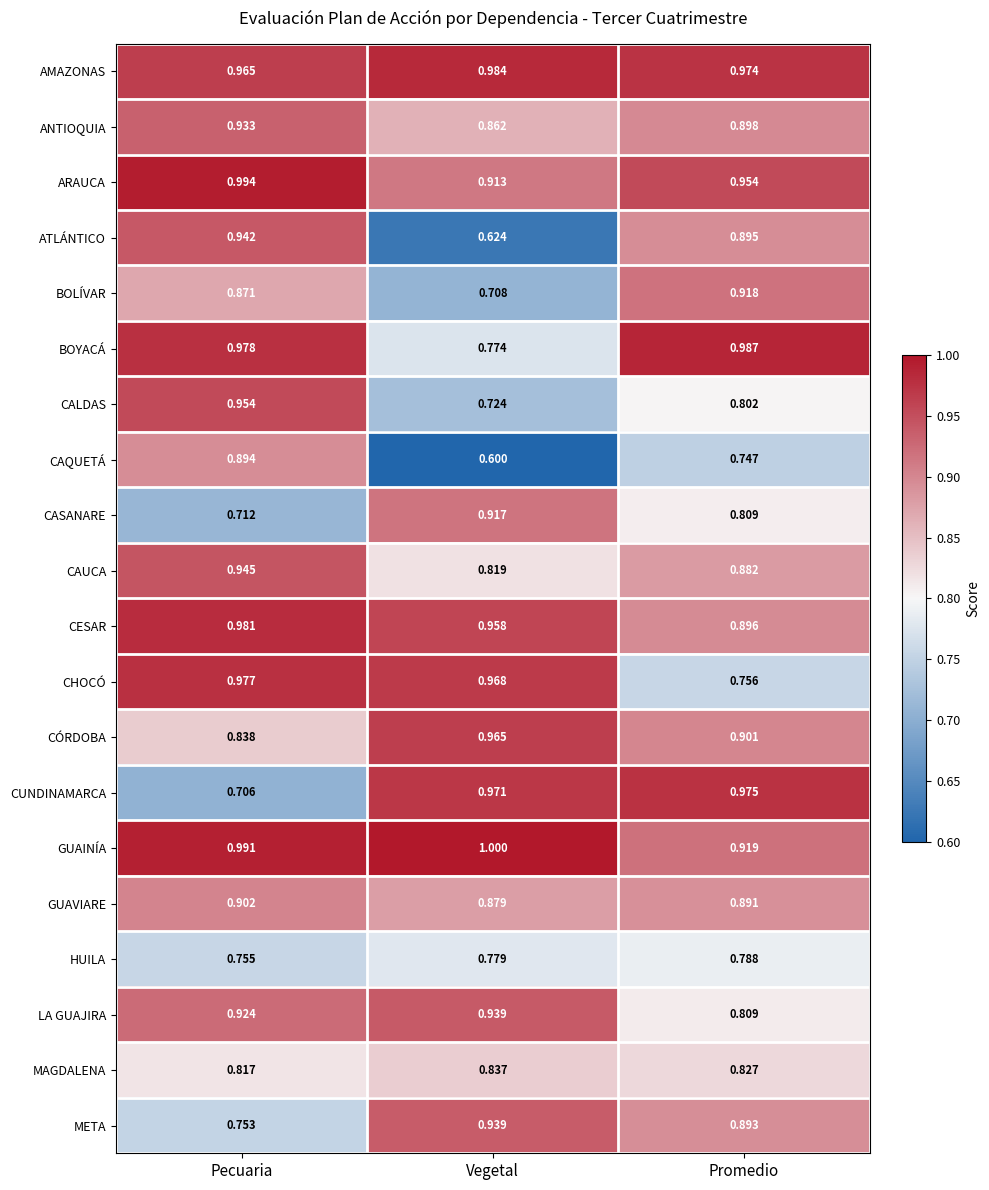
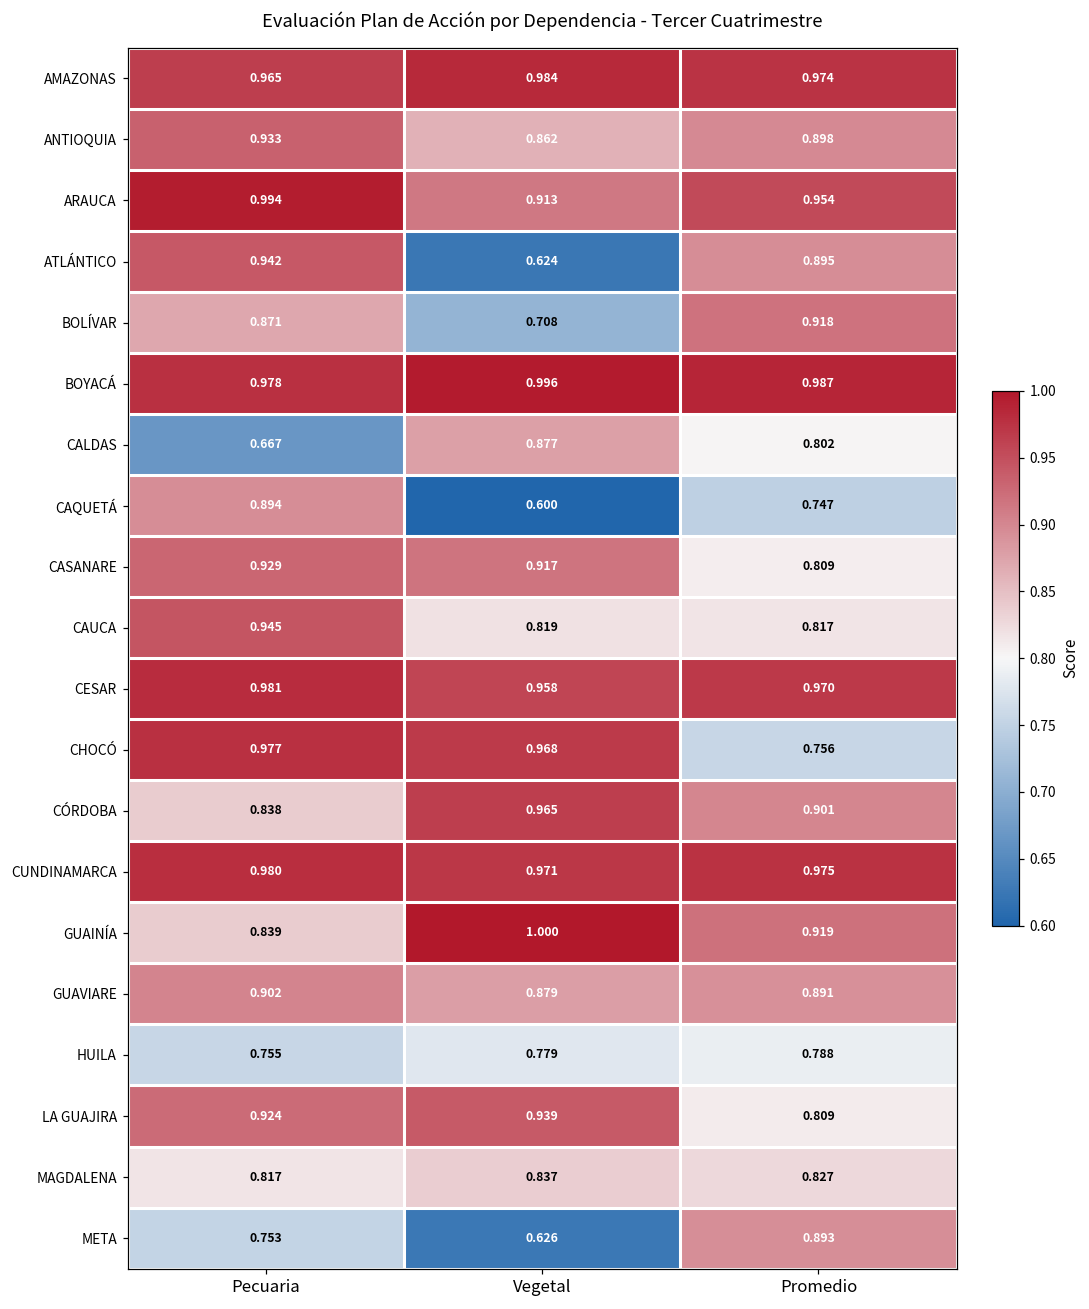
BOYACÁ, Vegetal: 0.774 -> 0.996
CALDAS, Pecuaria: 0.954 -> 0.667
CALDAS, Vegetal: 0.724 -> 0.877
CASANARE, Pecuaria: 0.712 -> 0.929
CAUCA, Promedio: 0.882 -> 0.817
CESAR, Promedio: 0.896 -> 0.970
CUNDINAMARCA, Pecuaria: 0.706 -> 0.980
GUAINÍA, Pecuaria: 0.991 -> 0.839
META, Vegetal: 0.939 -> 0.626
